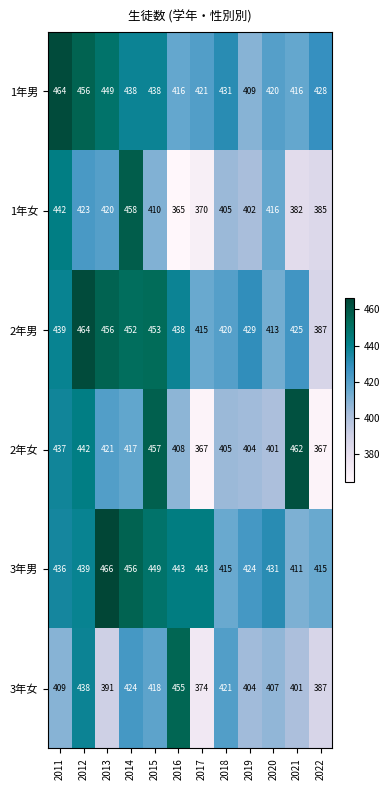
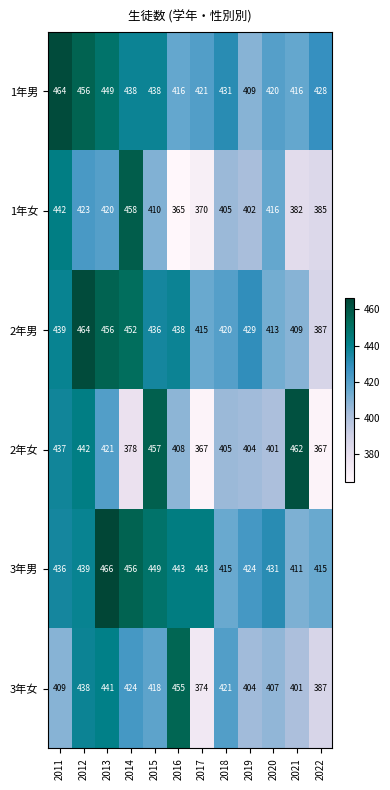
2年男, 2015: 453 -> 436
2年男, 2021: 425 -> 409
2年女, 2014: 417 -> 378
3年女, 2013: 391 -> 441
